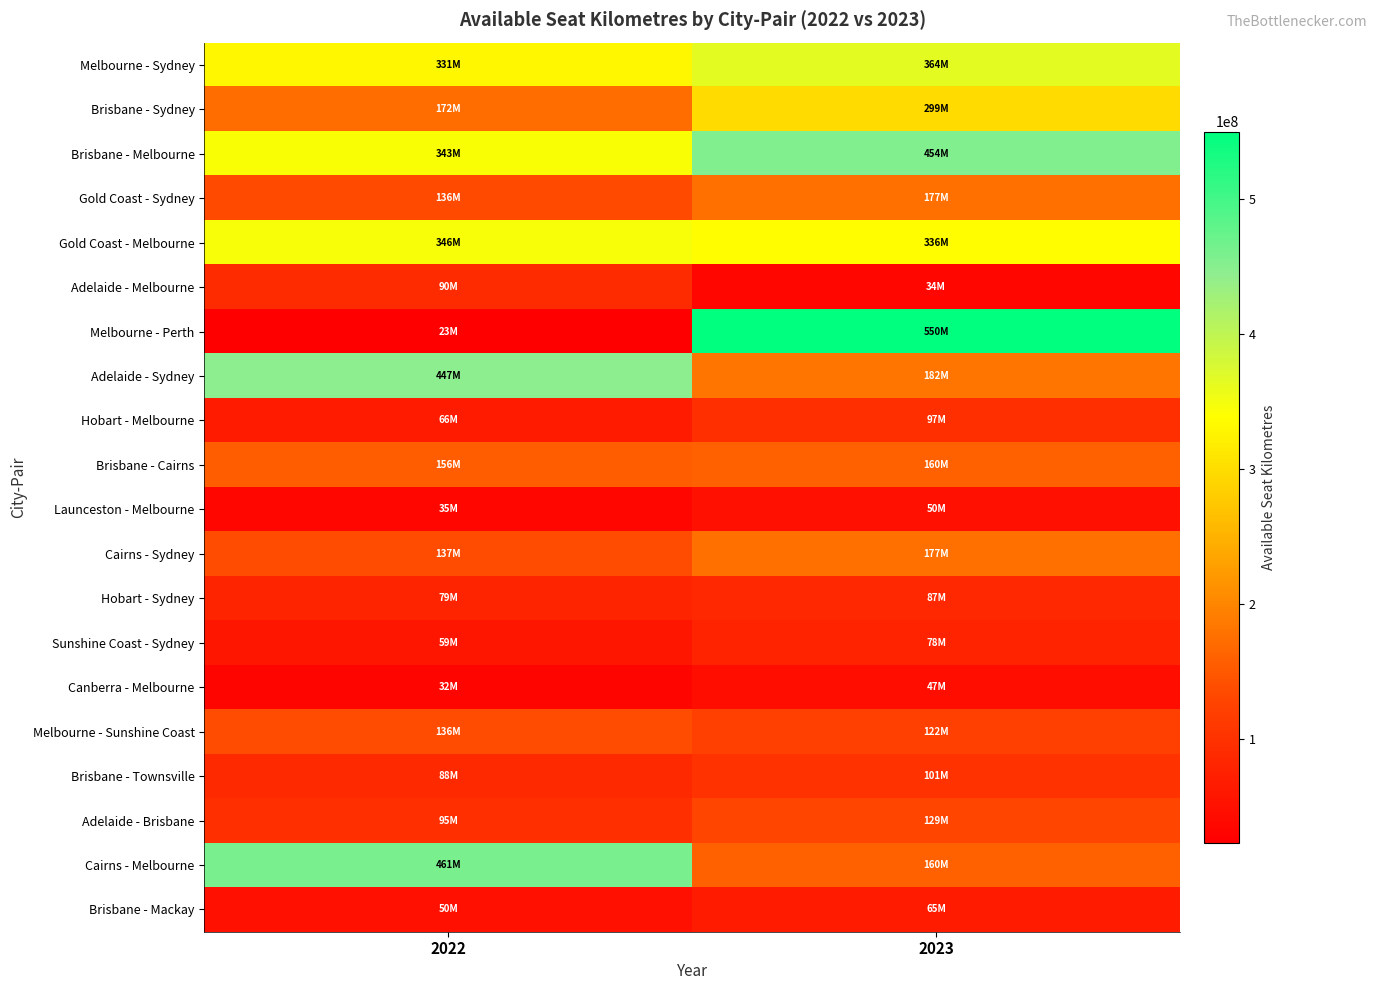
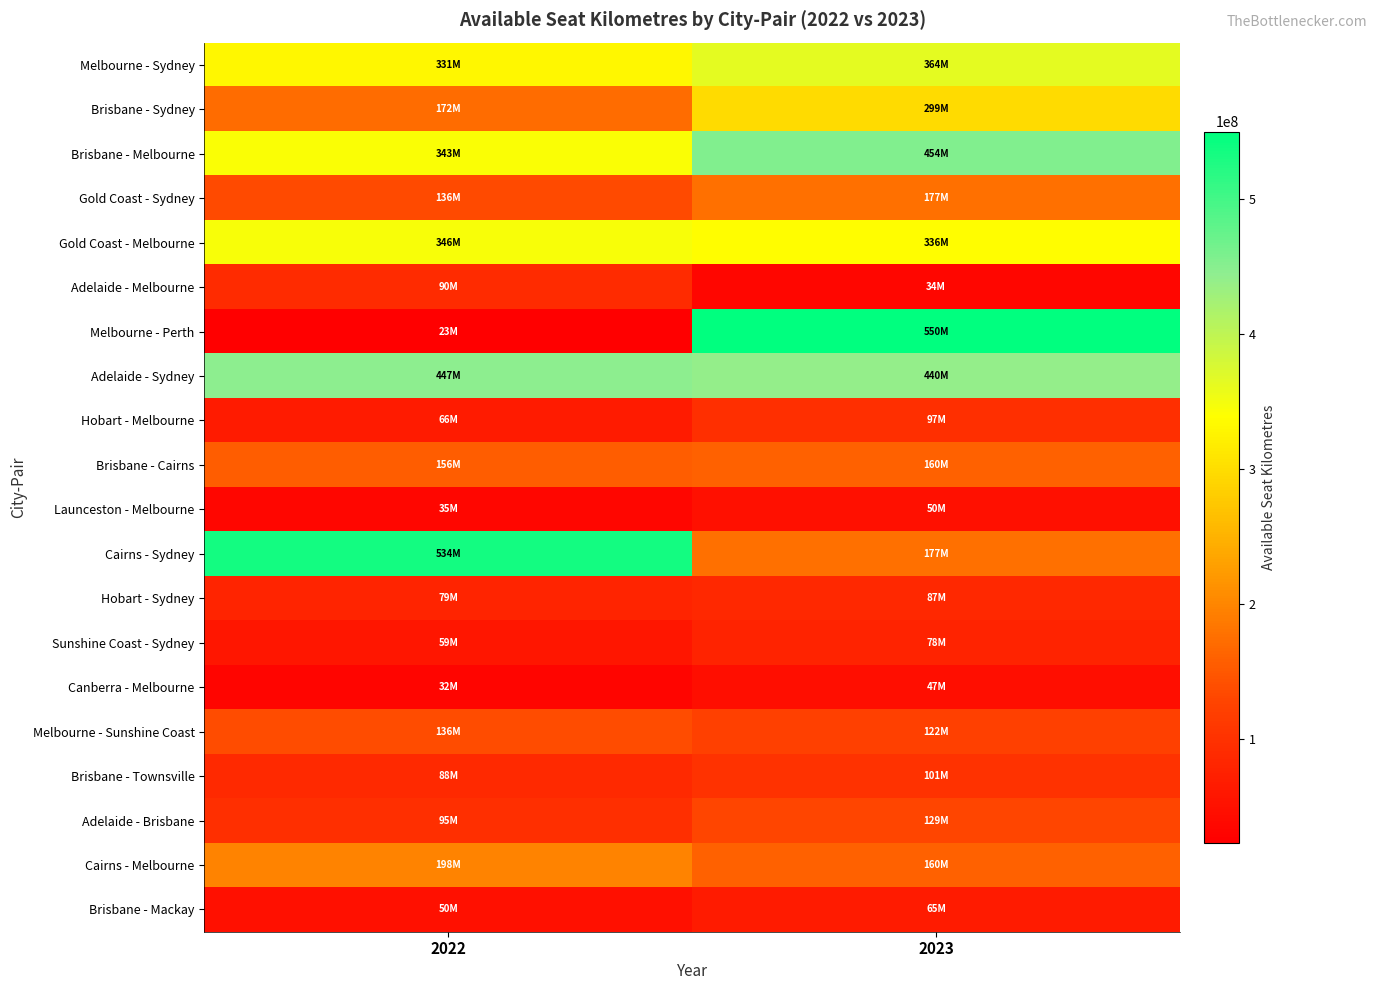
Adelaide - Sydney, 2023: 182M -> 440M
Cairns - Sydney, 2022: 137M -> 534M
Cairns - Melbourne, 2022: 461M -> 198M
